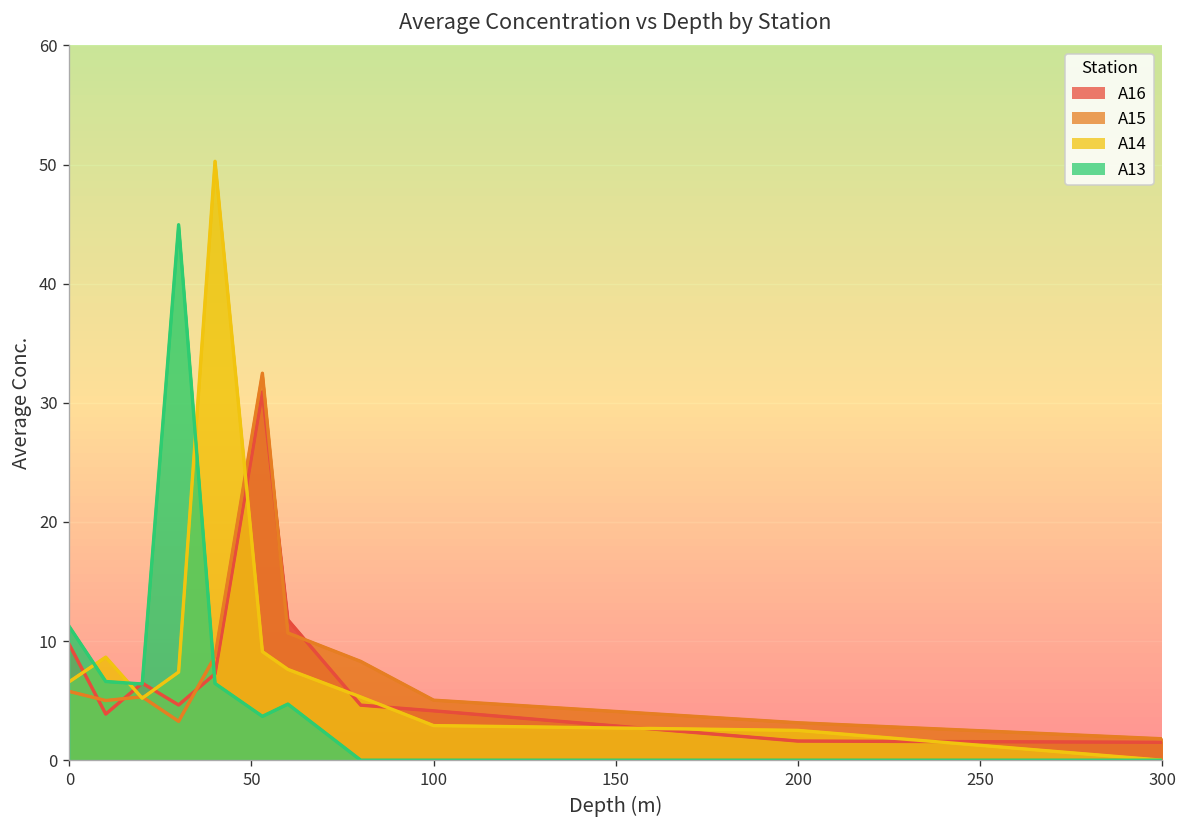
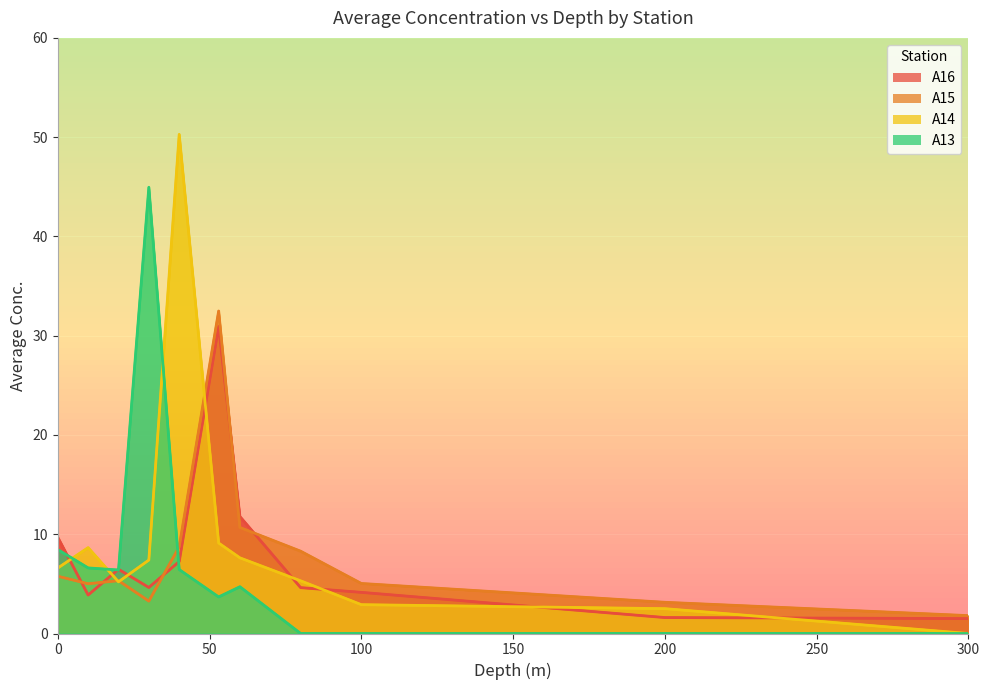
A13, 0: 11 -> 8
